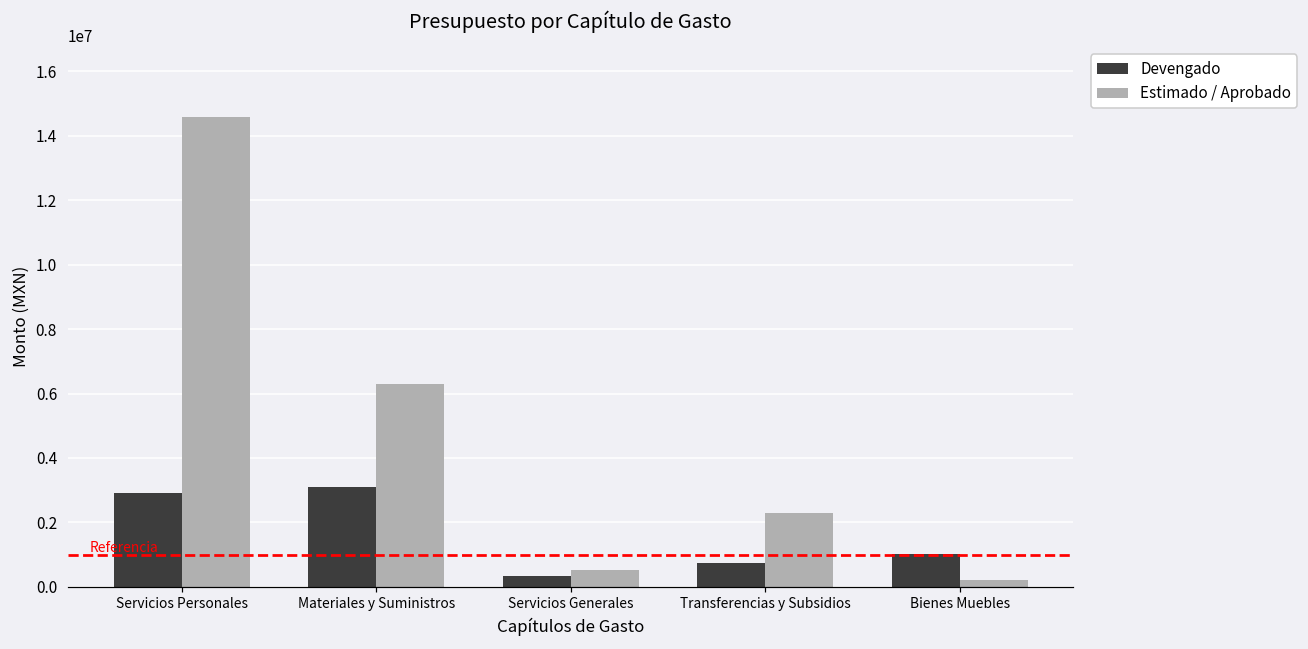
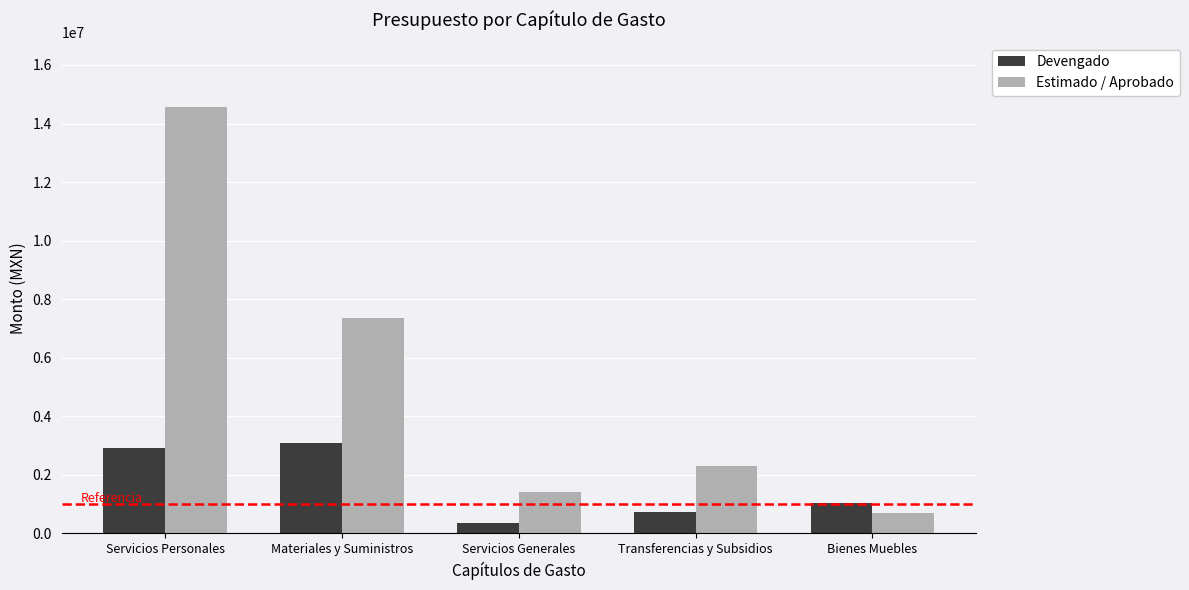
Estimado / Aprobado, Materiales y Suministros: 6300000 -> 7300000
Estimado / Aprobado, Servicios Generales: 500000 -> 1400000
Estimado / Aprobado, Bienes Muebles: 200000 -> 700000
